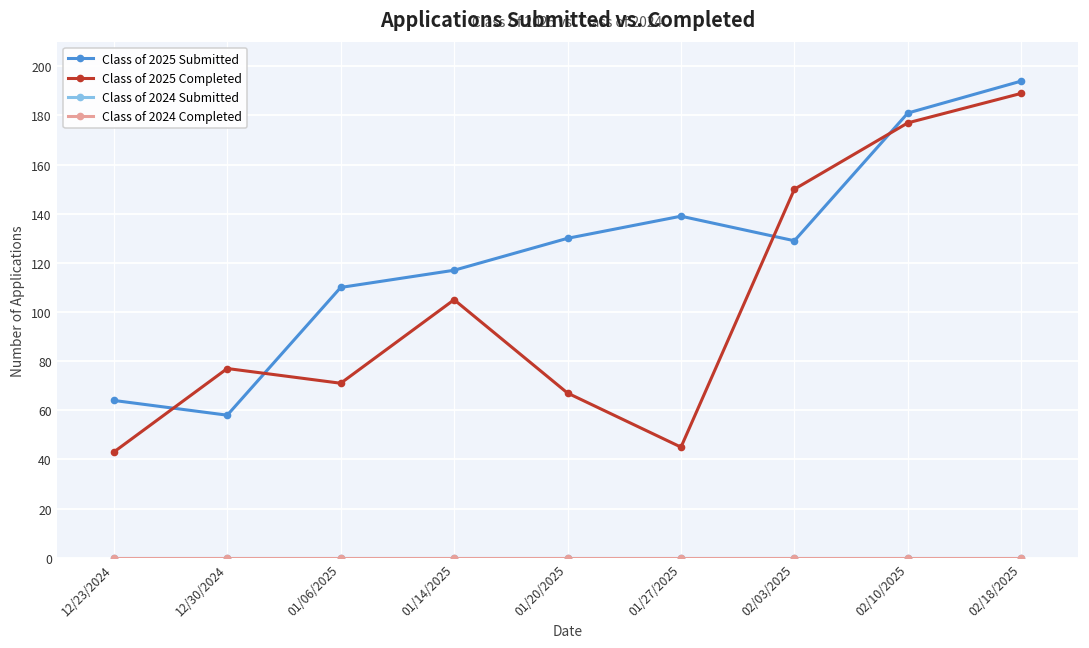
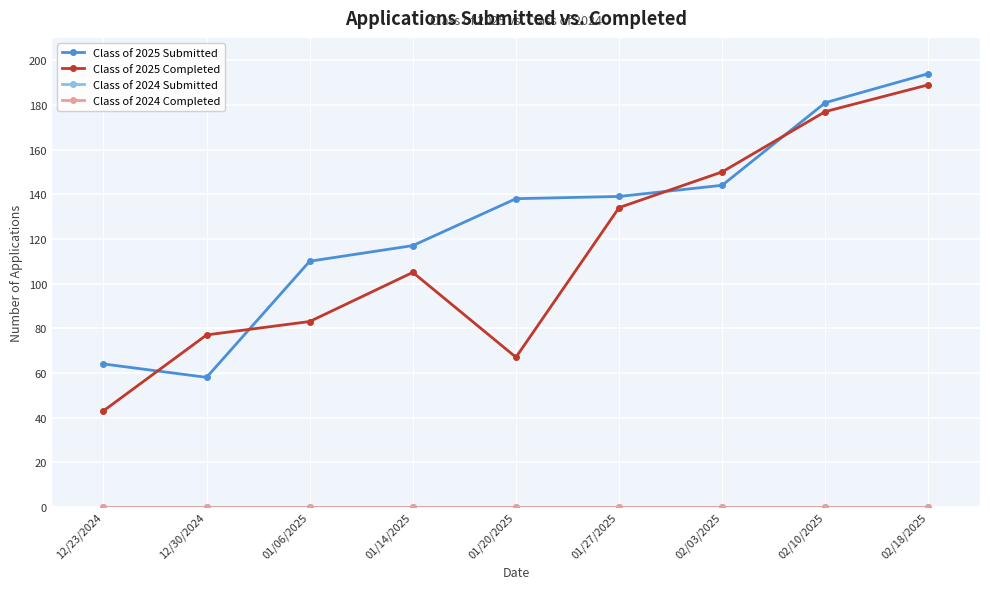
Class of 2025 Completed, 01/06/2025: 71 -> 83
Class of 2025 Submitted, 01/20/2025: 130 -> 138
Class of 2025 Completed, 01/27/2025: 45 -> 134
Class of 2025 Submitted, 02/03/2025: 129 -> 144
